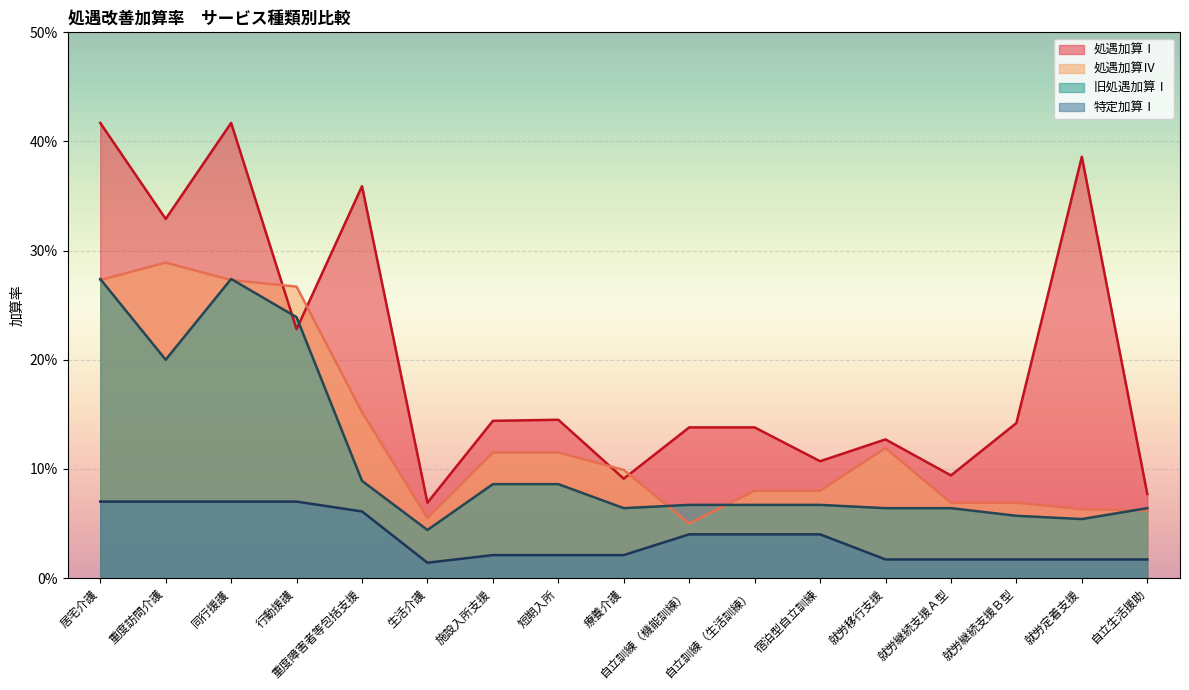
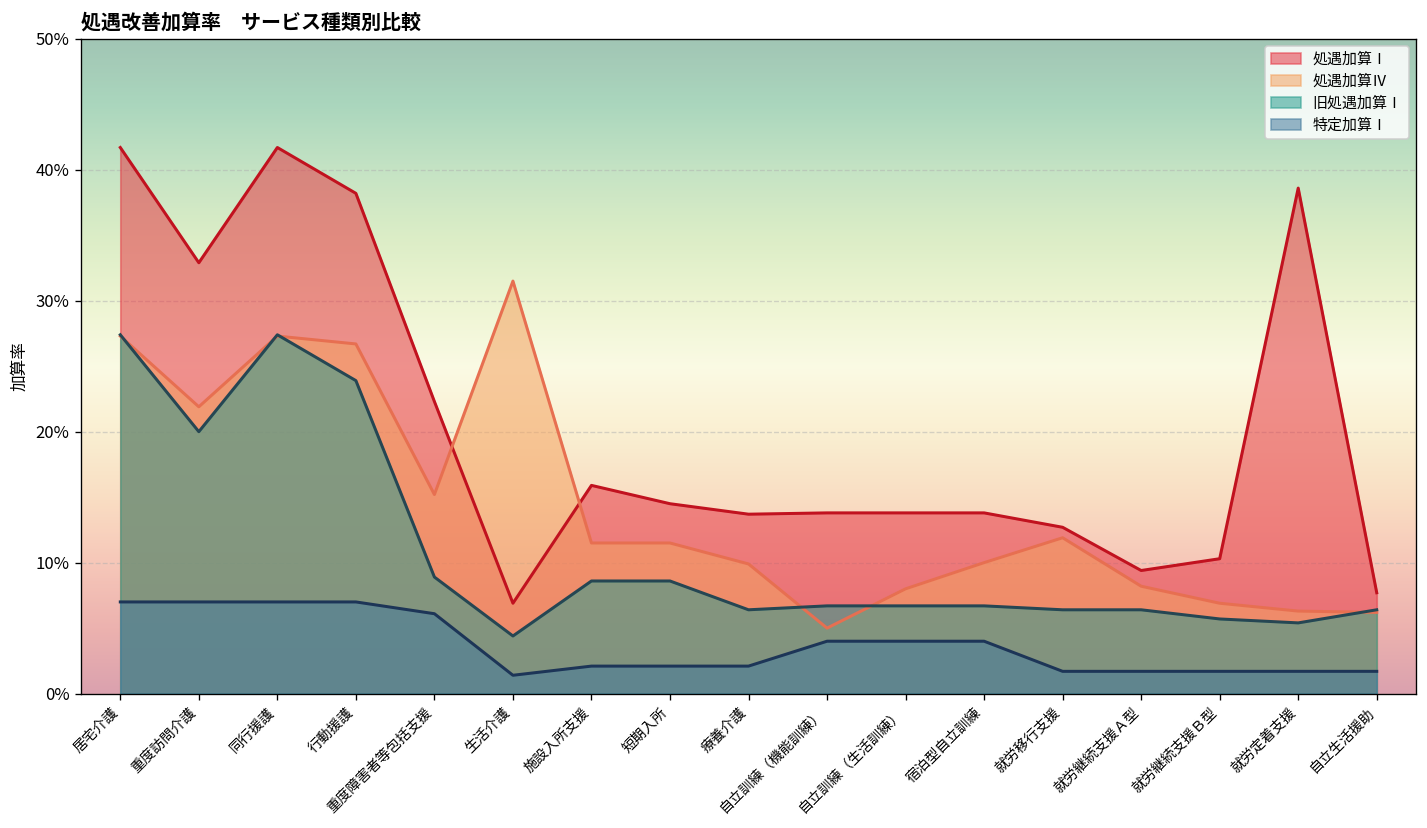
処遇加算Ⅳ, 重度訪問介護: 28.9% -> 21.9%
処遇加算Ⅰ, 行動援護: 22.8% -> 38.2%
処遇加算Ⅰ, 重度障害者等包括支援: 35.9% -> 22.3%
処遇加算Ⅳ, 生活介護: 5.5% -> 31.5%
処遇加算Ⅰ, 施設入所支援: 14.4% -> 15.9%
処遇加算Ⅰ, 療養介護: 9.1% -> 13.7%
処遇加算Ⅰ, 宿泊型自立訓練: 10.7% -> 13.8%
処遇加算Ⅳ, 宿泊型自立訓練: 8.0% -> 10.0%
処遇加算Ⅳ, 就労継続支援Ａ型: 6.9% -> 8.2%
処遇加算Ⅰ, 就労継続支援Ｂ型: 14.2% -> 10.3%
